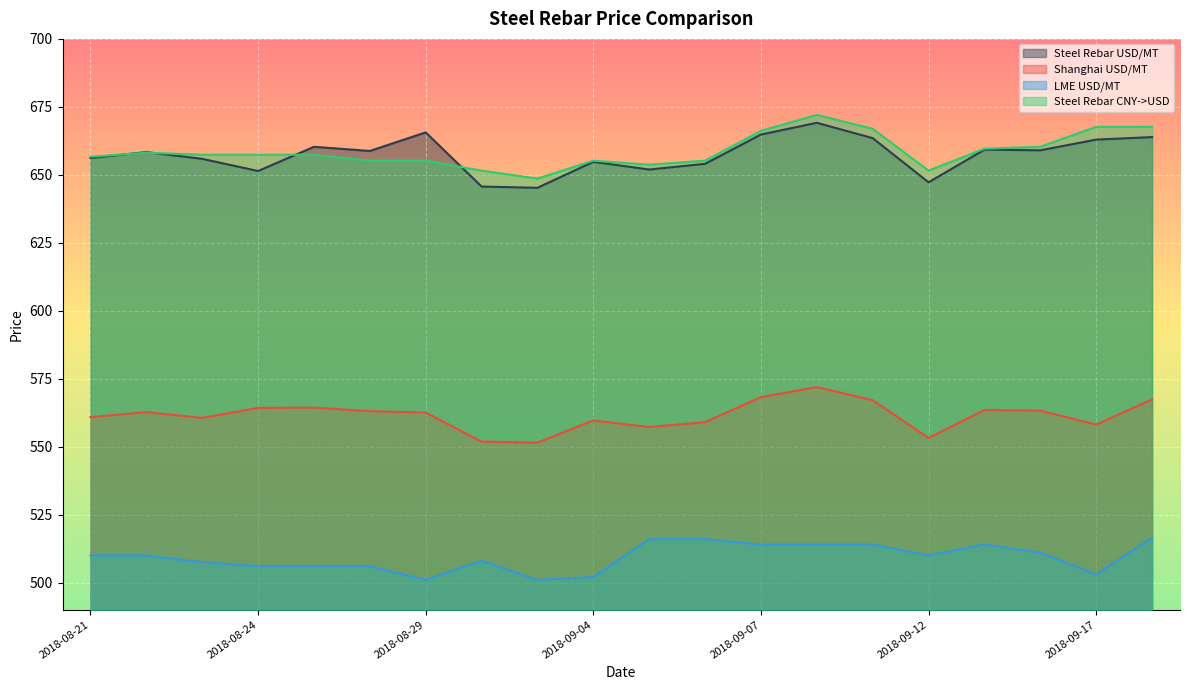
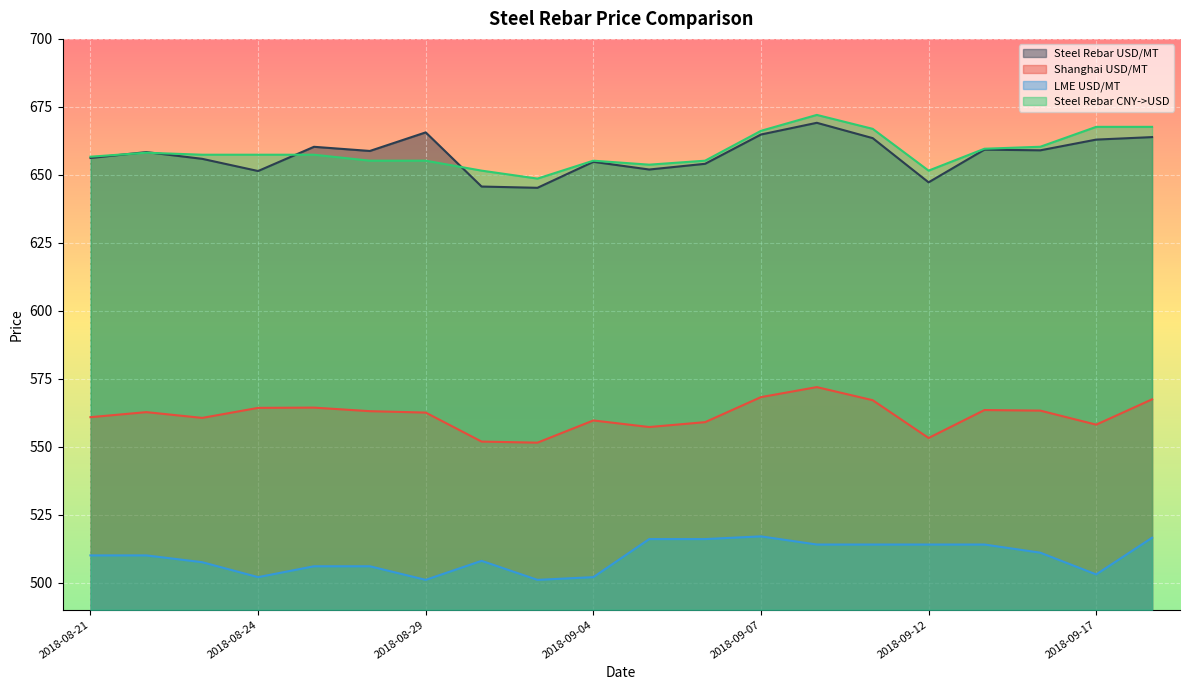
LME USD/MT, 2018-08-24: 506 -> 502
LME USD/MT, 2018-09-07: 514 -> 517
LME USD/MT, 2018-09-12: 510 -> 514
